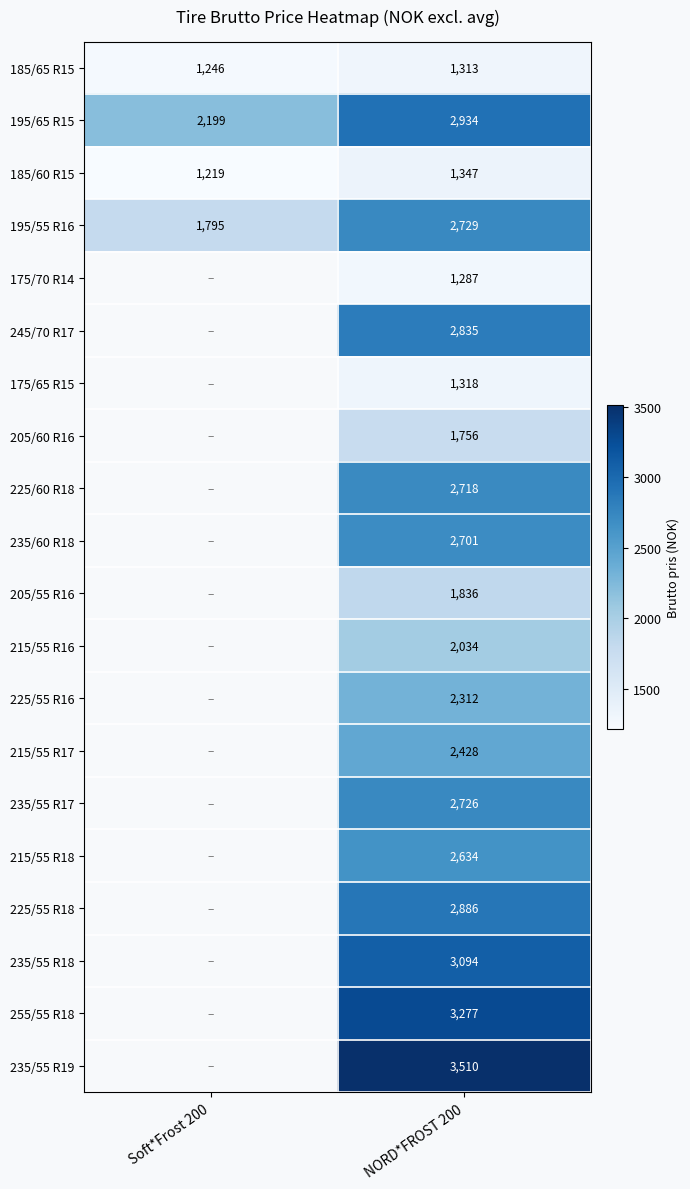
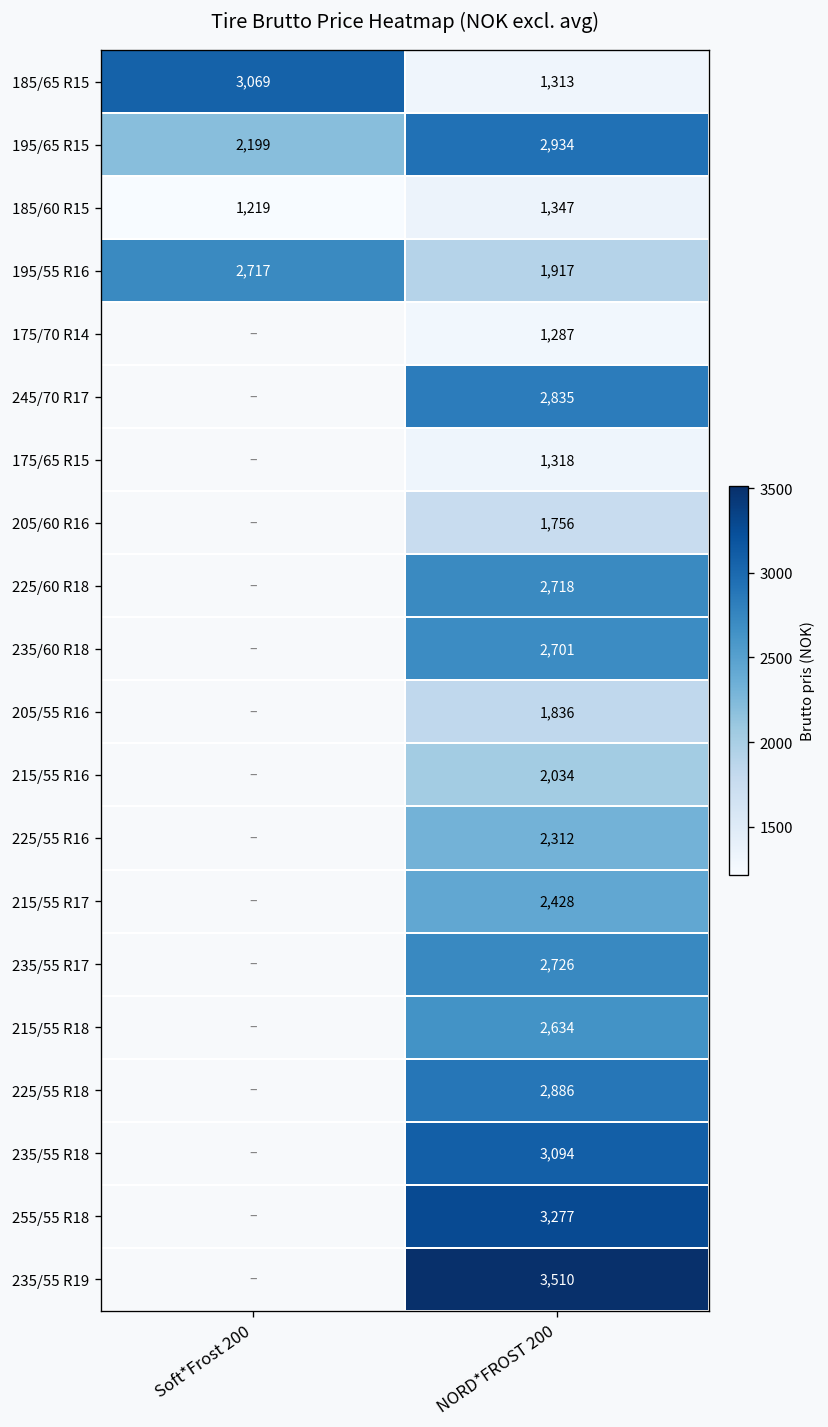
185/65 R15, Soft*Frost 200: 1,246 -> 3,069
195/55 R16, Soft*Frost 200: 1,795 -> 2,717
195/55 R16, NORD*FROST 200: 2,729 -> 1,917
